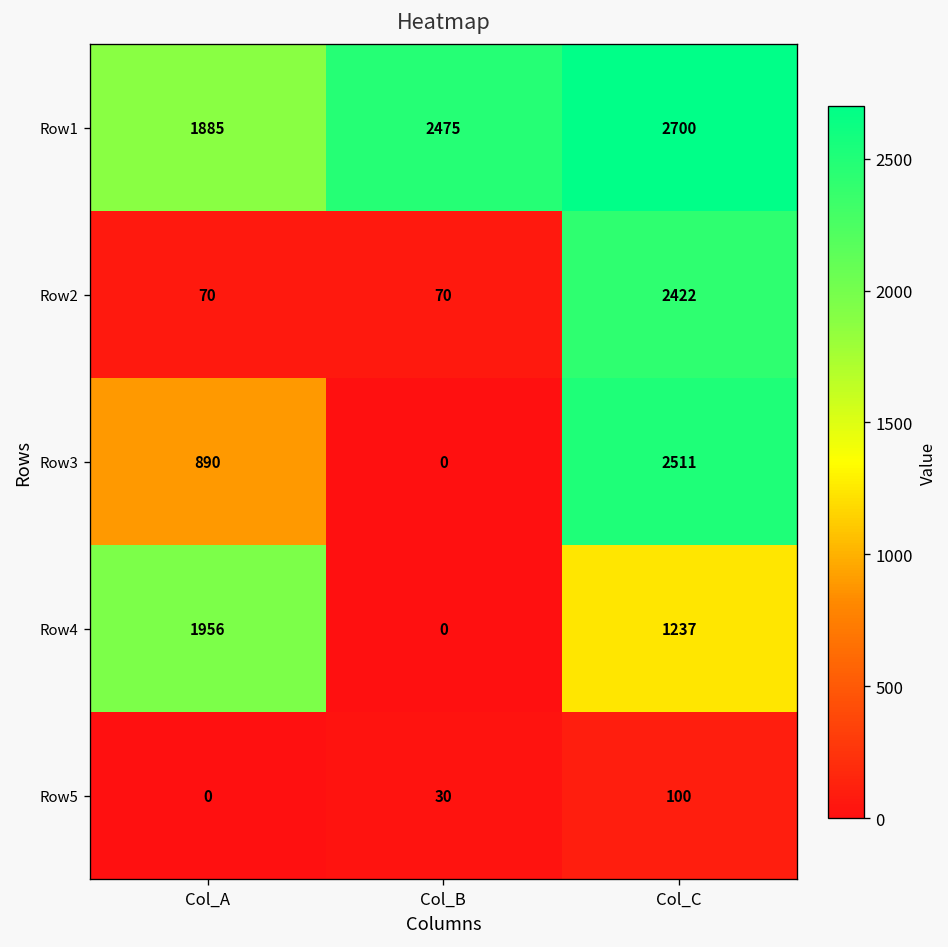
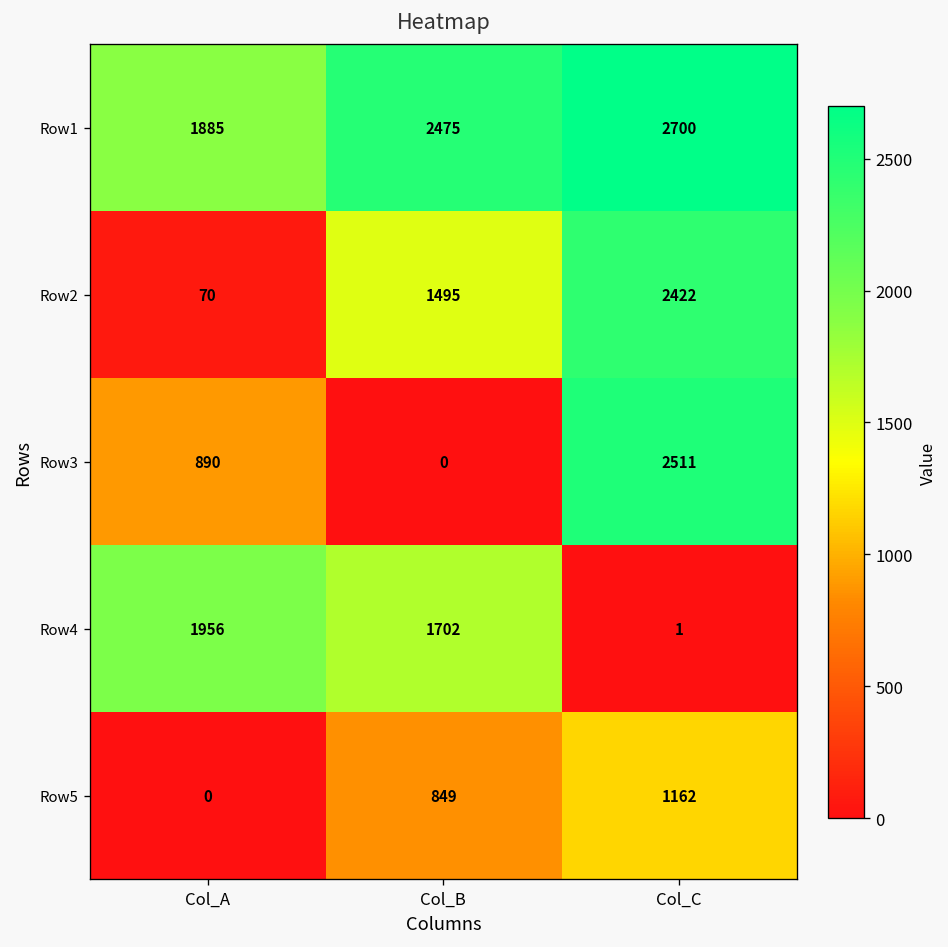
Row2, Col_B: 70 -> 1495
Row4, Col_B: 0 -> 1702
Row4, Col_C: 1237 -> 1
Row5, Col_B: 30 -> 849
Row5, Col_C: 100 -> 1162
